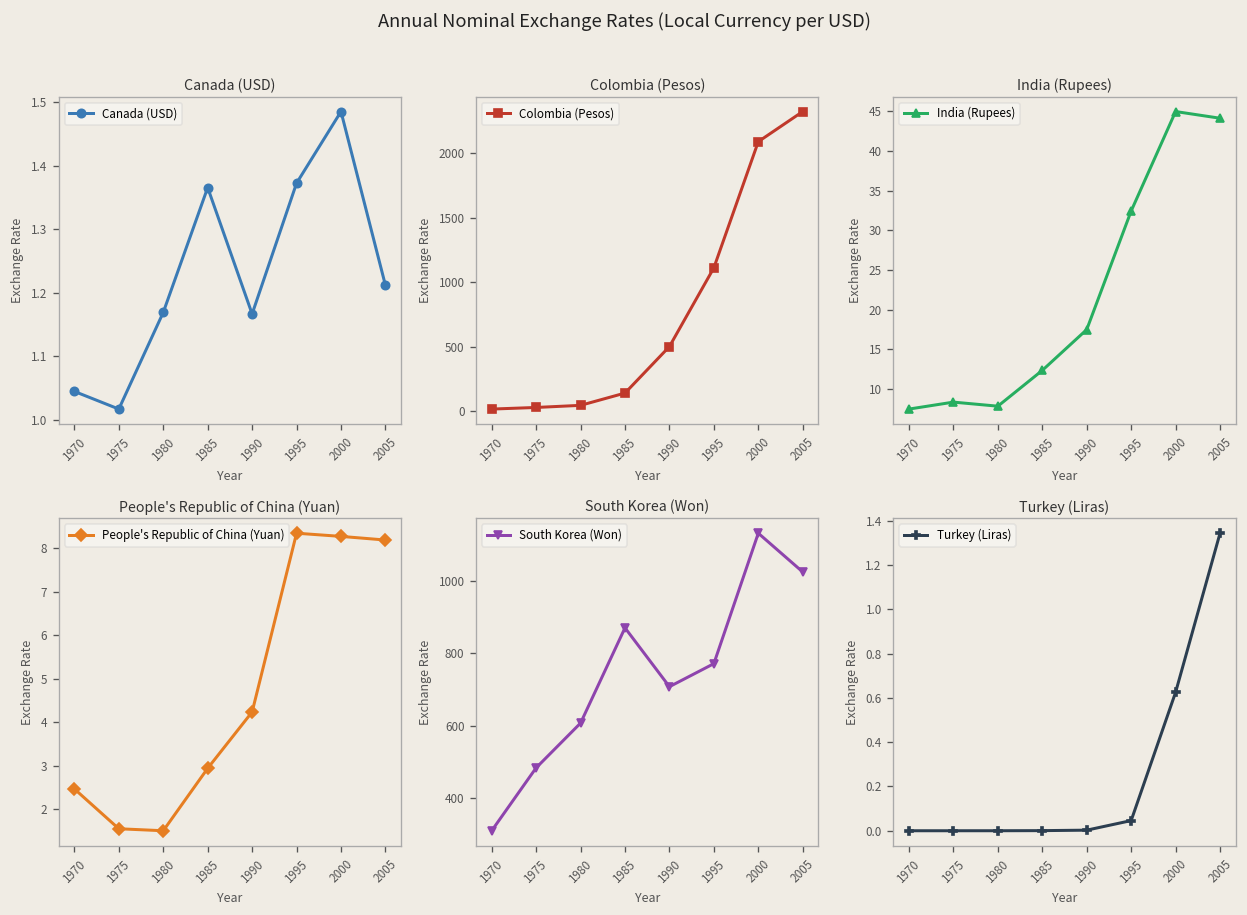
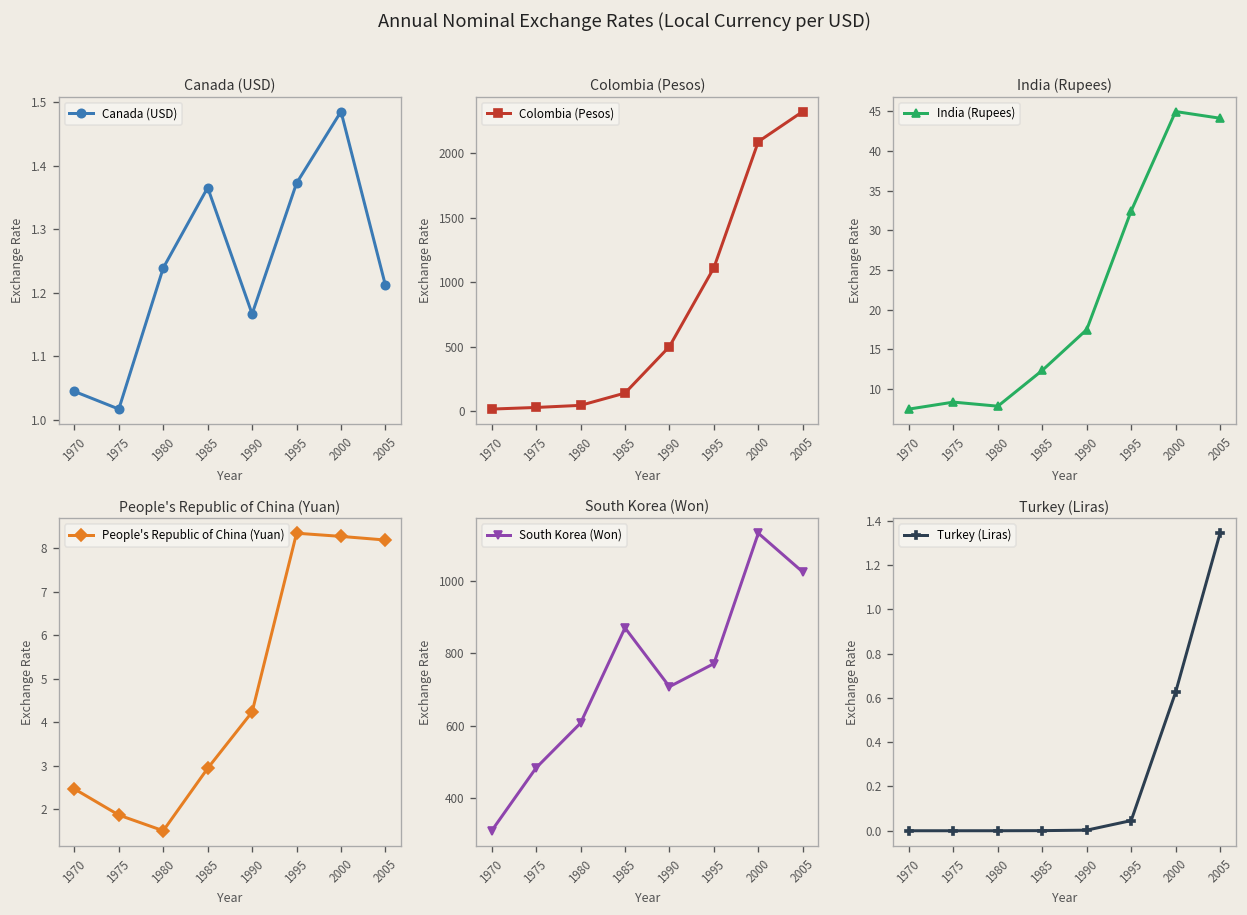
Canada (USD), 1980: 1.17 -> 1.24
People's Republic of China (Yuan), 1975: 1.5 -> 1.9
